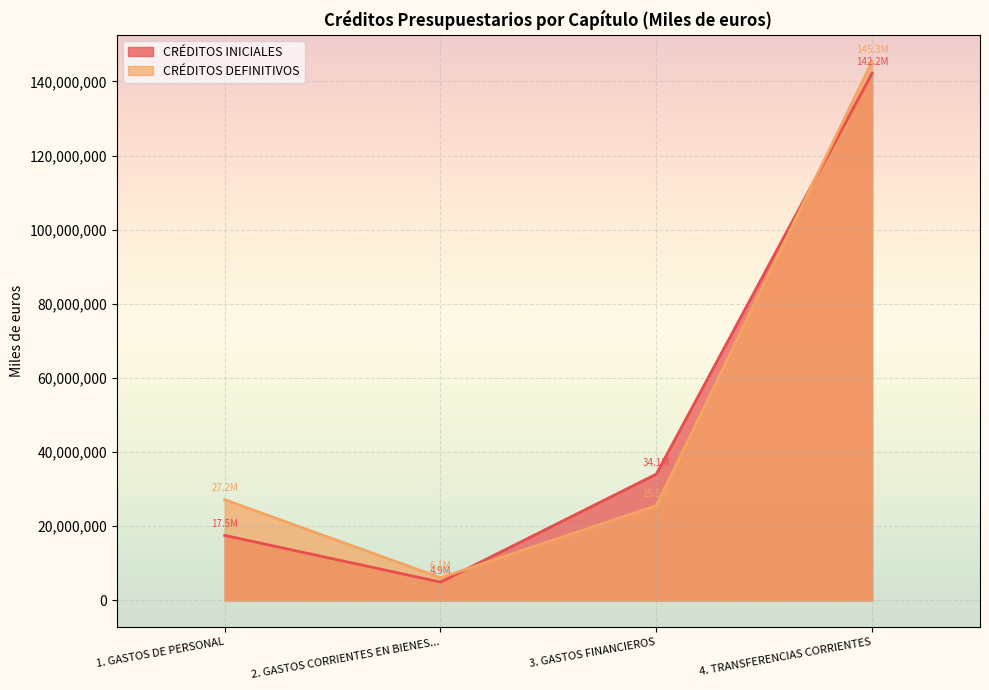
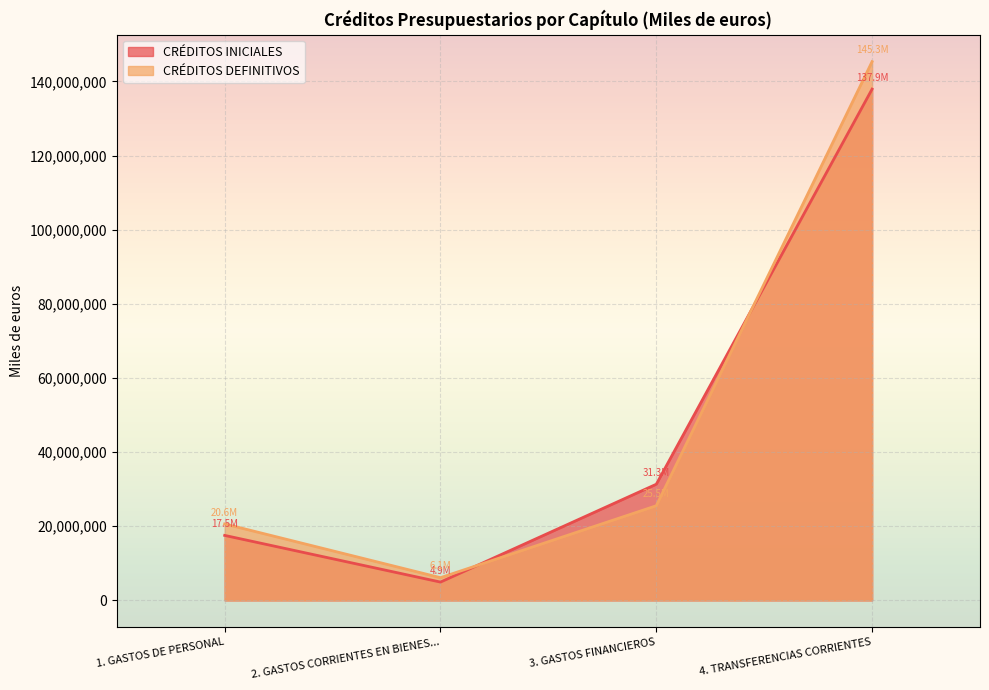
CRÉDITOS DEFINITIVOS, 1. GASTOS DE PERSONAL: 27.2M -> 20.6M
CRÉDITOS INICIALES, 3. GASTOS FINANCIEROS: 34.1M -> 31.3M
CRÉDITOS INICIALES, 4. TRANSFERENCIAS CORRIENTES: 142.2M -> 137.9M
